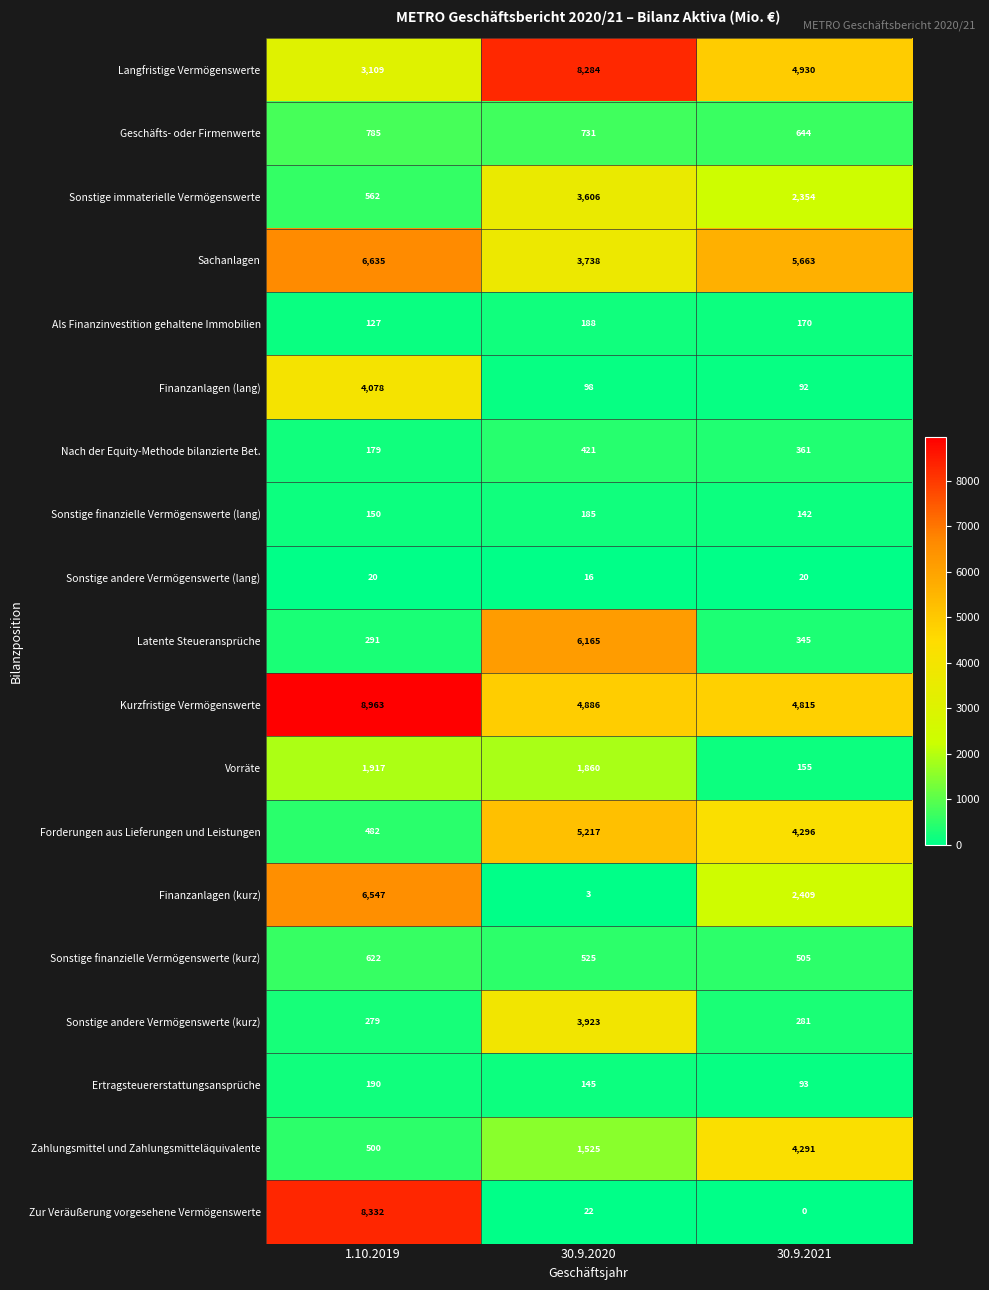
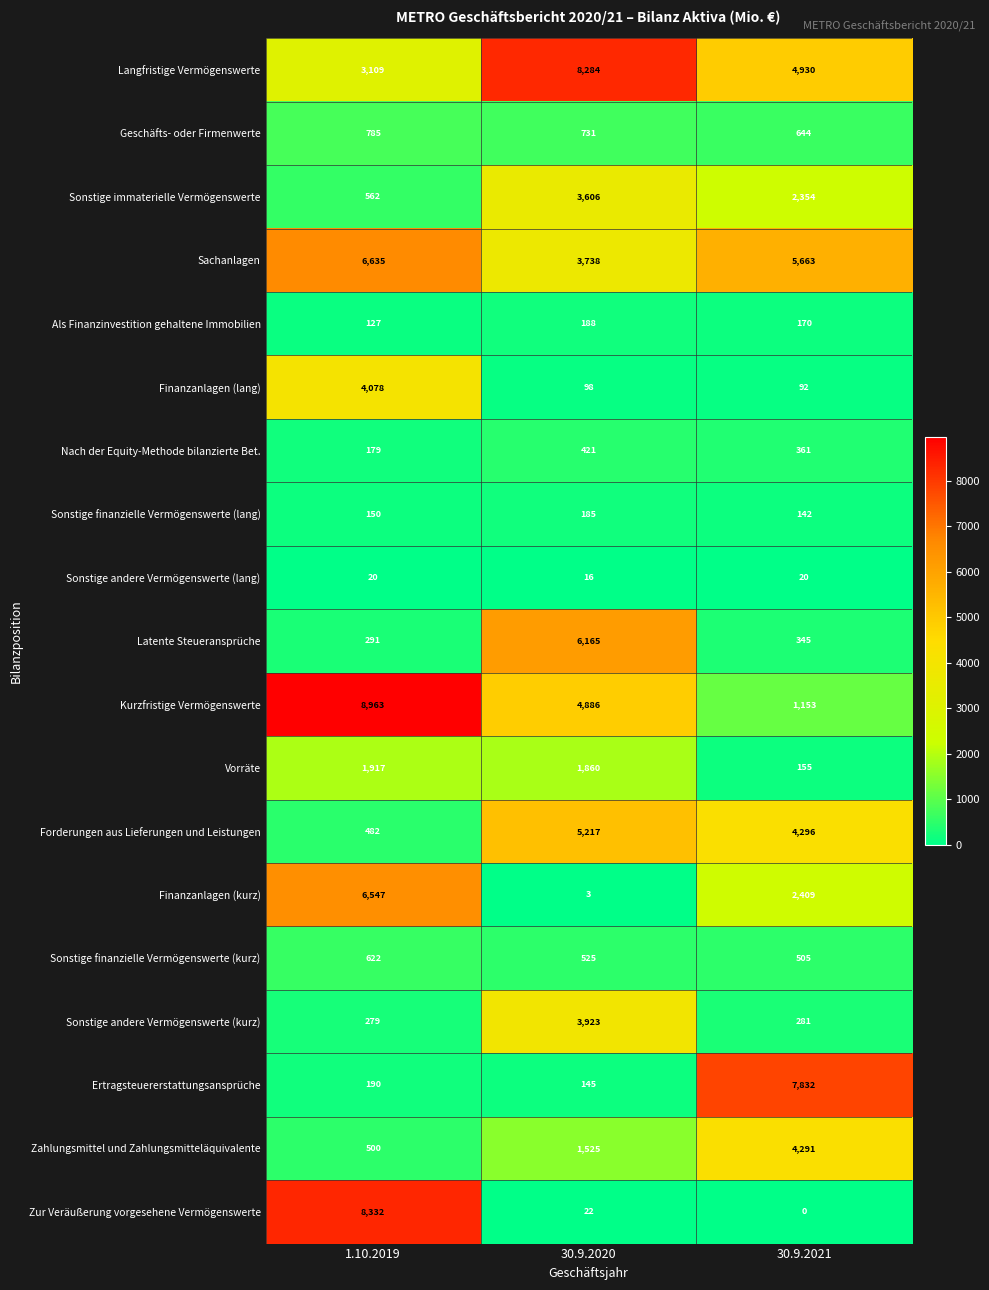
Kurzfristige Vermögenswerte, 30.9.2021: 4,815 -> 1,153
Ertragsteuererstattungsansprüche, 30.9.2021: 93 -> 7,832
